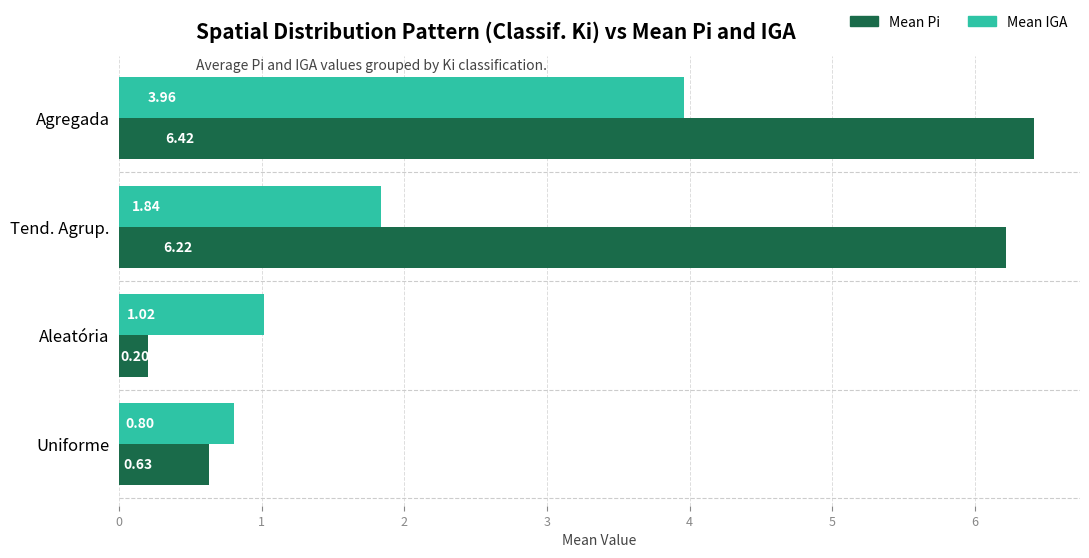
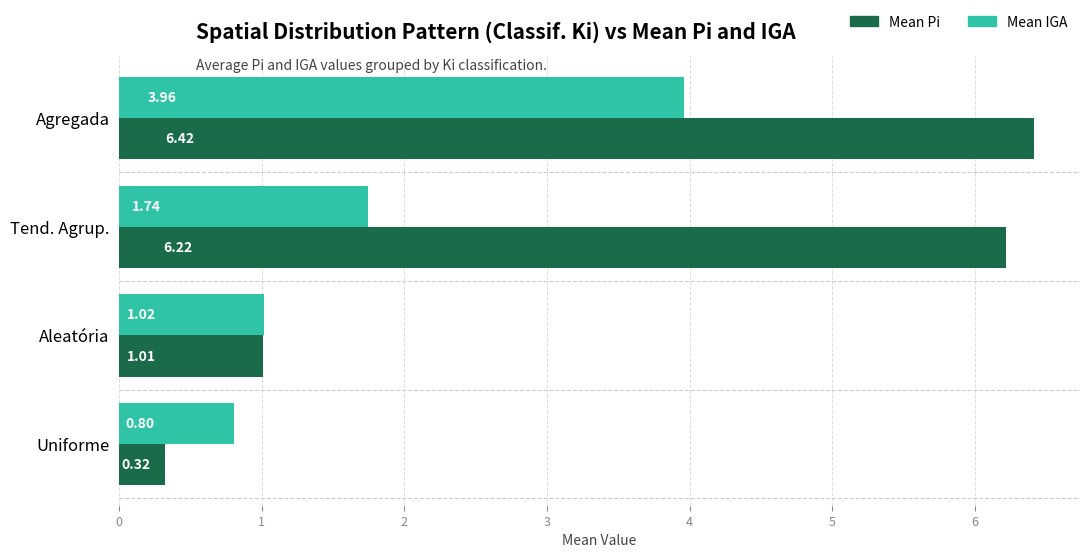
Mean IGA, Tend. Agrup.: 1.84 -> 1.74
Mean Pi, Aleatória: 0.20 -> 1.01
Mean Pi, Uniforme: 0.63 -> 0.32
